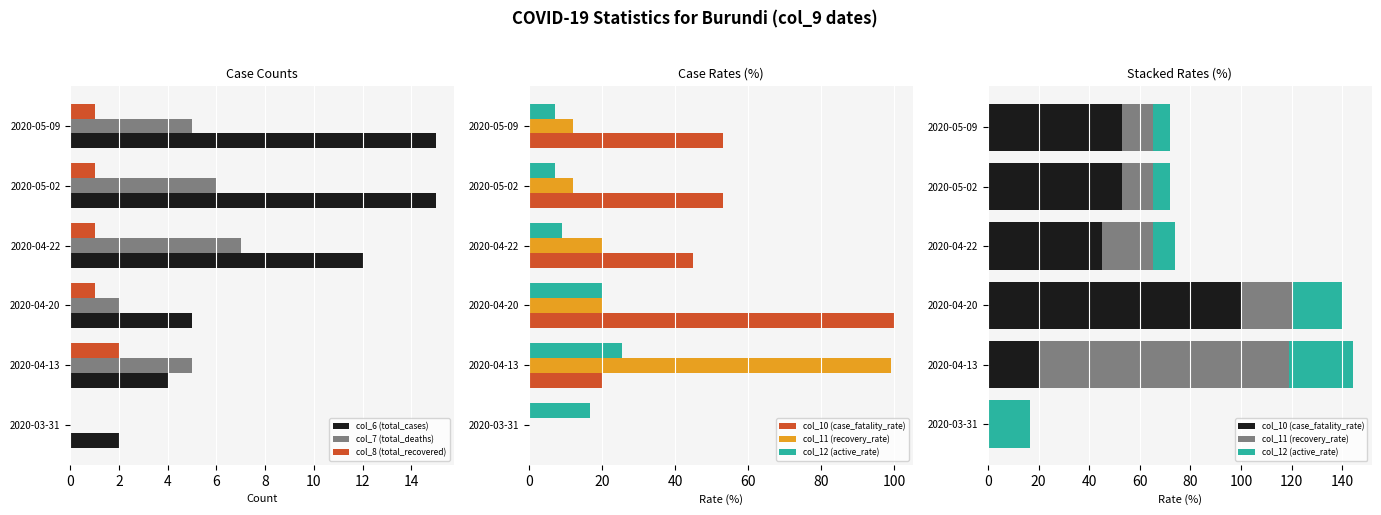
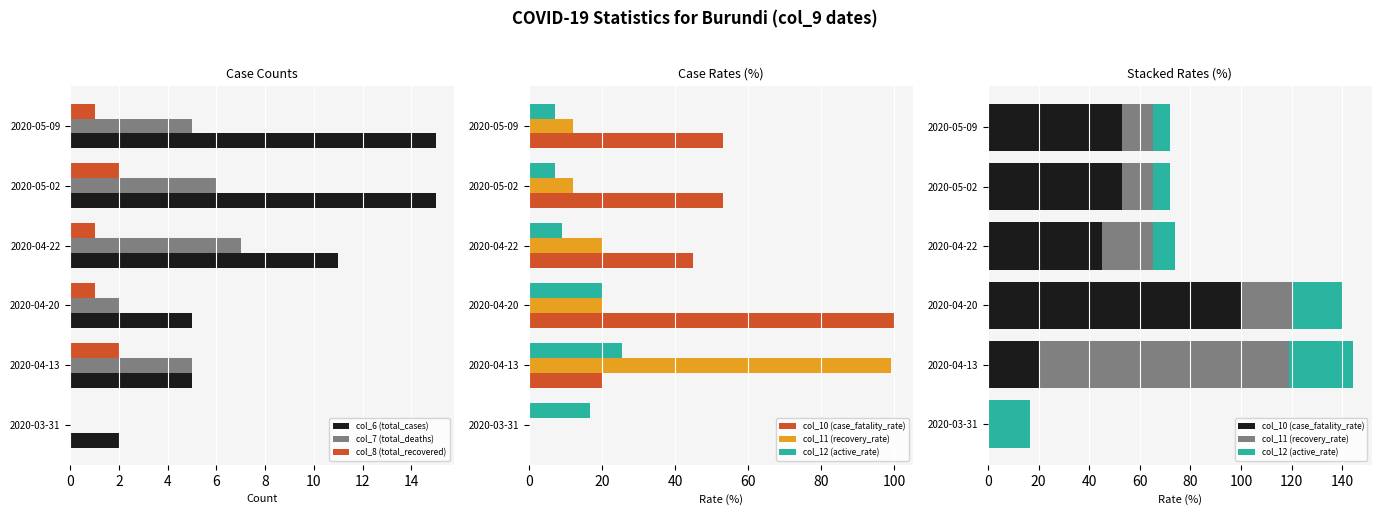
Case Counts, col_8 (total_recovered), 2020-05-02: 1 -> 2
Case Counts, col_6 (total_cases), 2020-04-22: 12 -> 11
Case Counts, col_6 (total_cases), 2020-04-13: 4 -> 5
